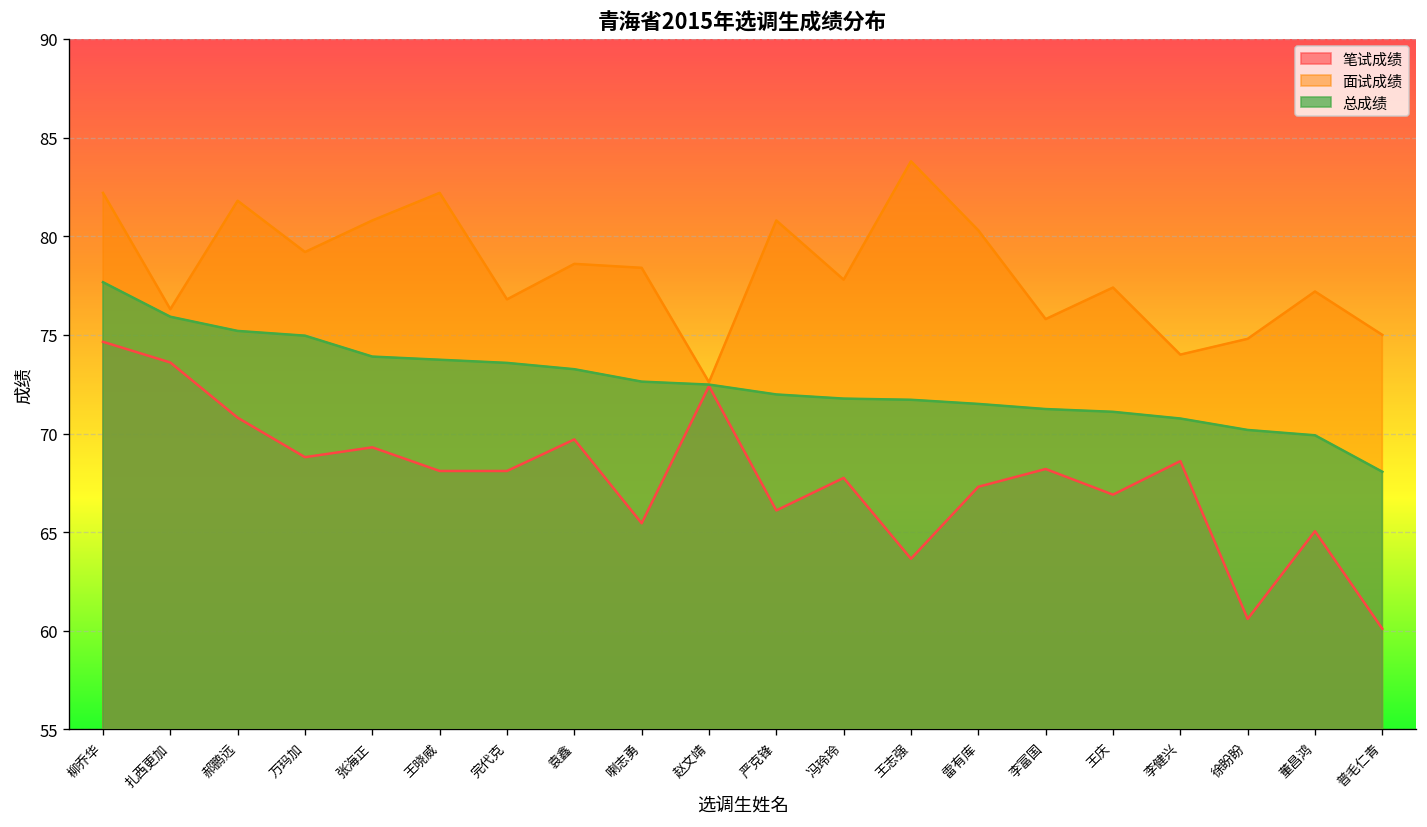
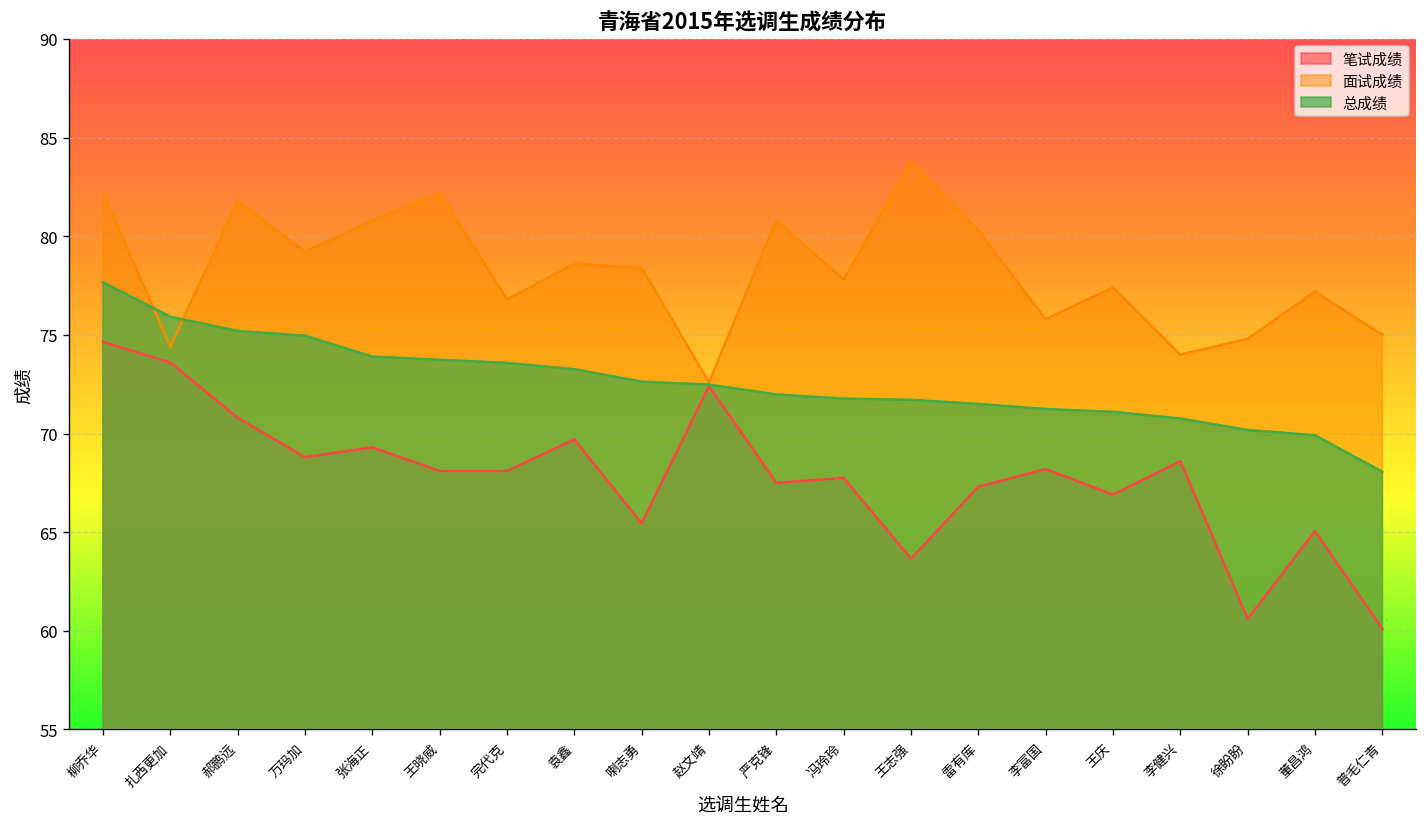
面试成绩, 扎西更加: 76.3 -> 74.4
笔试成绩, 严克锋: 66.1 -> 67.5
